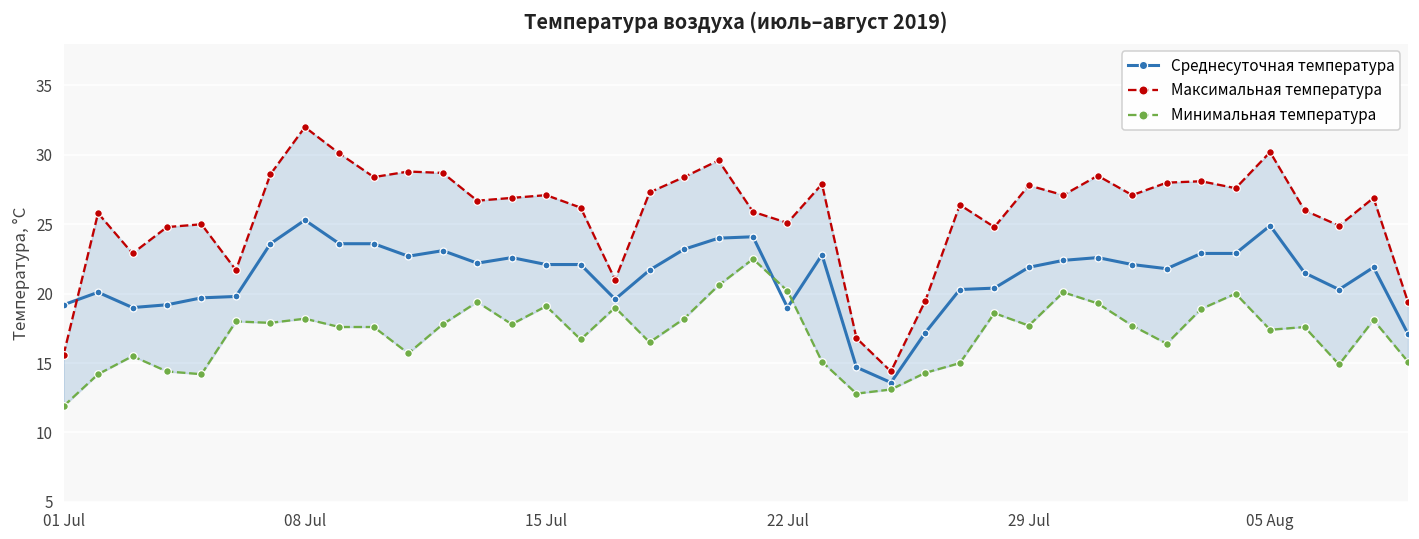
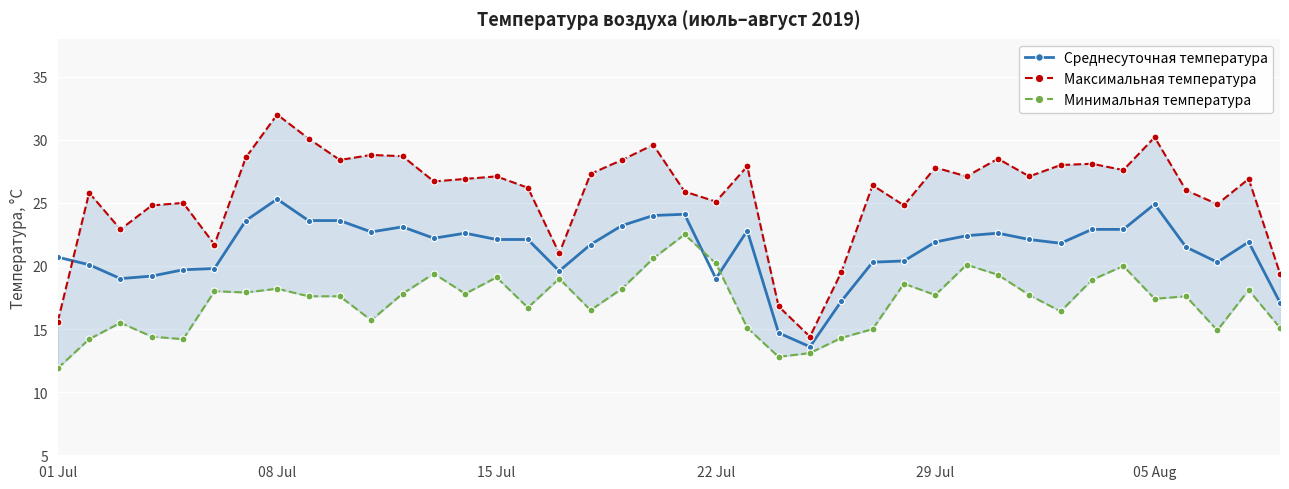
Среднесуточная температура, 01 Jul: 19.2 -> 20.7
